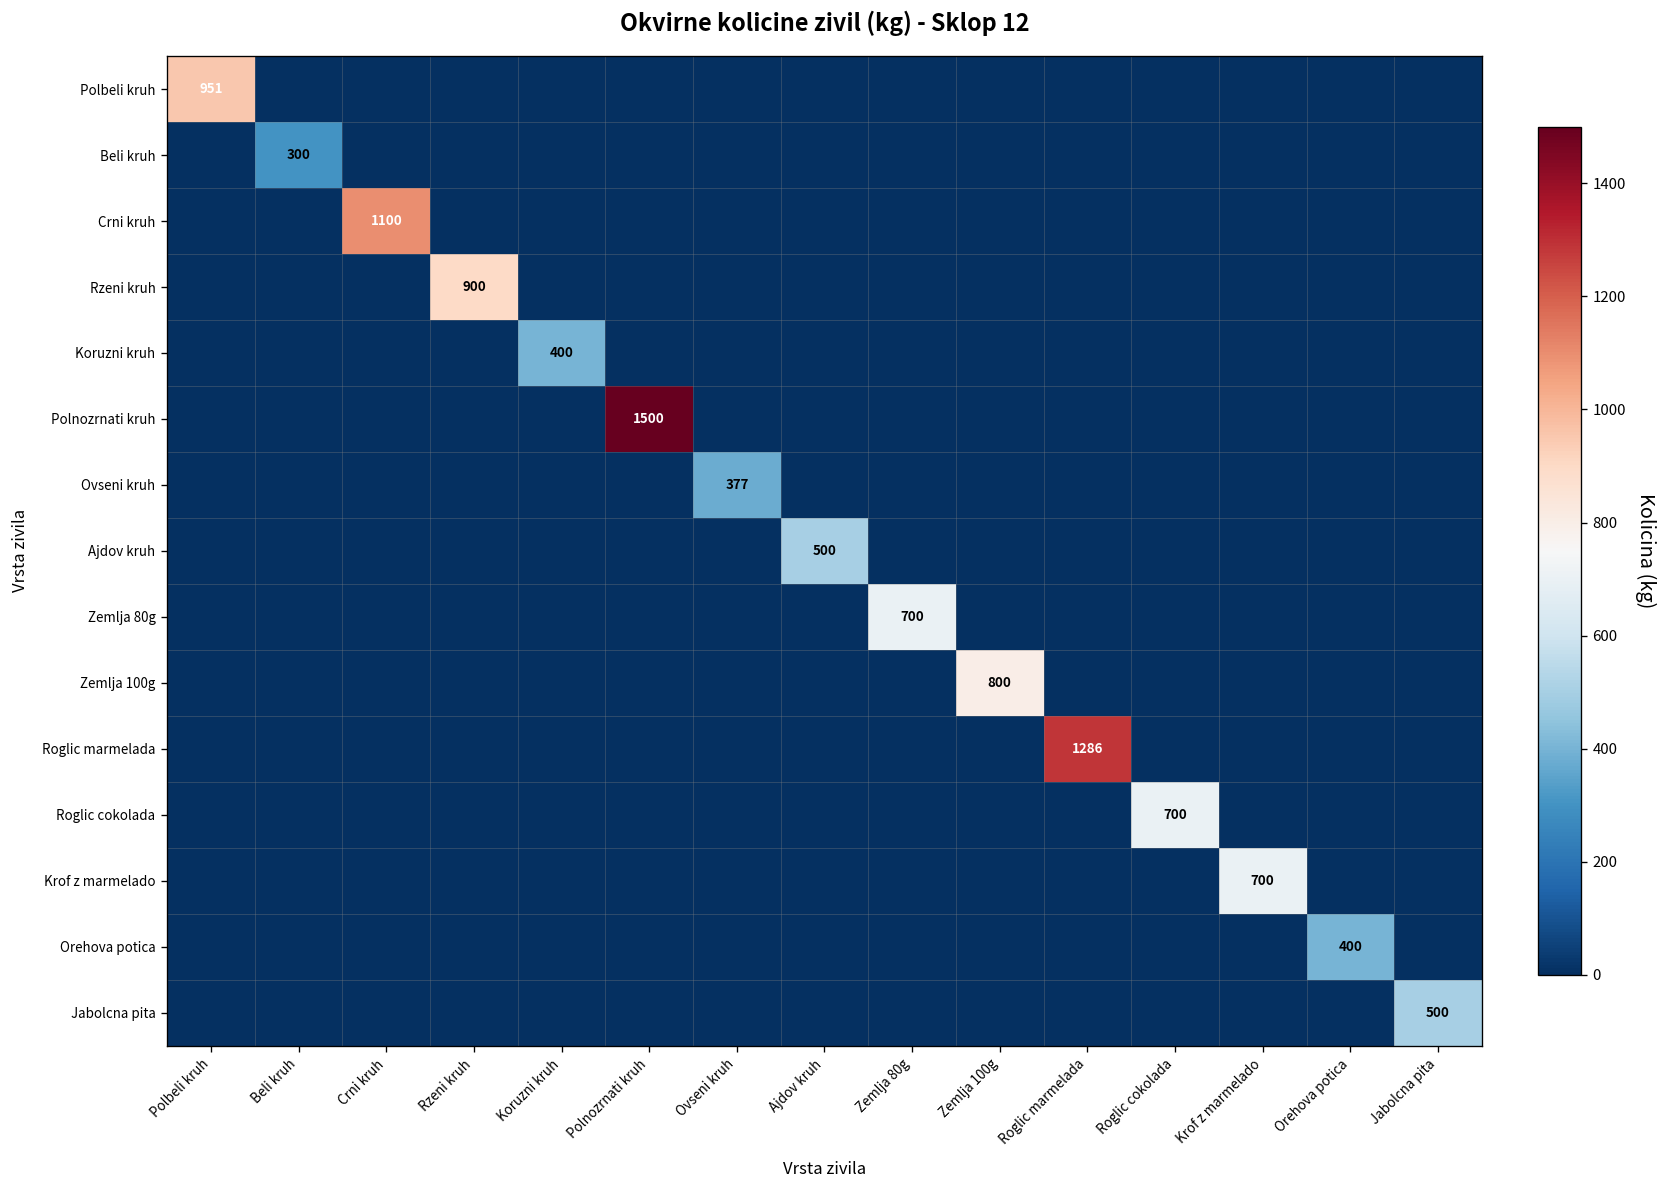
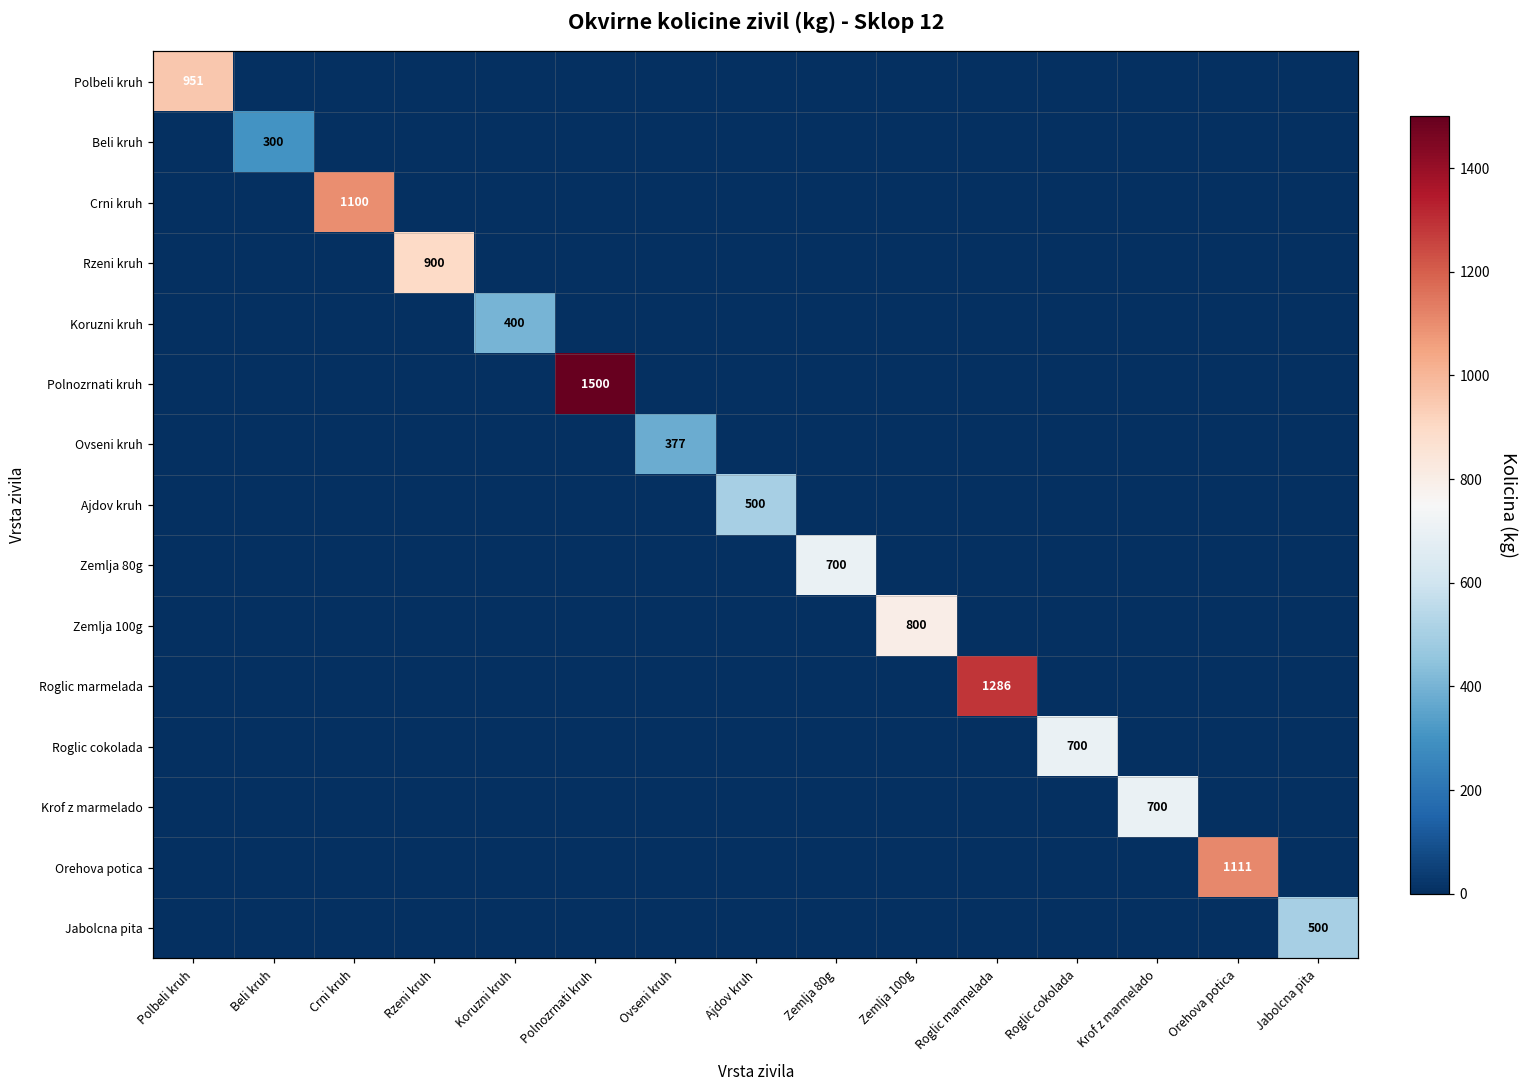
Orehova potica, Orehova potica: 400 -> 1111
